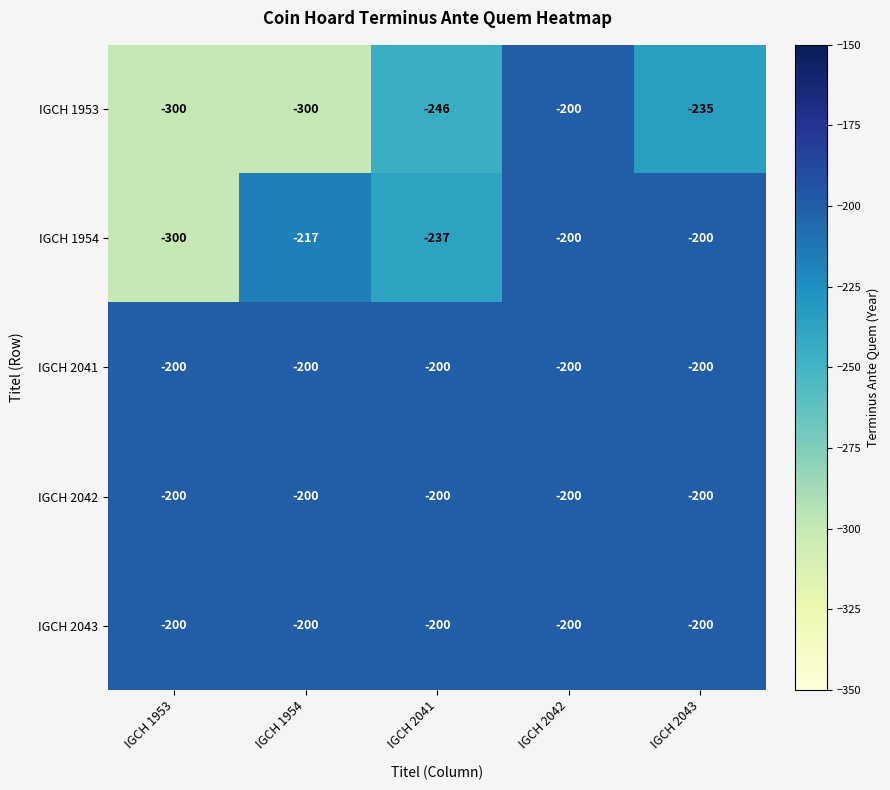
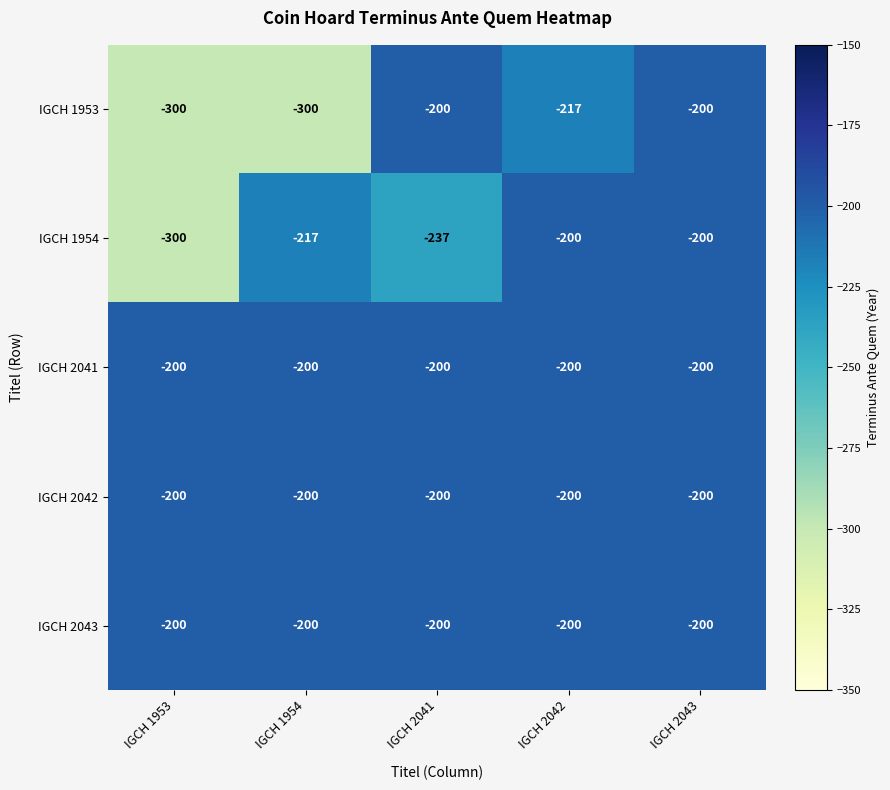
IGCH 1953, IGCH 2041: -246 -> -200
IGCH 1953, IGCH 2042: -200 -> -217
IGCH 1953, IGCH 2043: -235 -> -200
